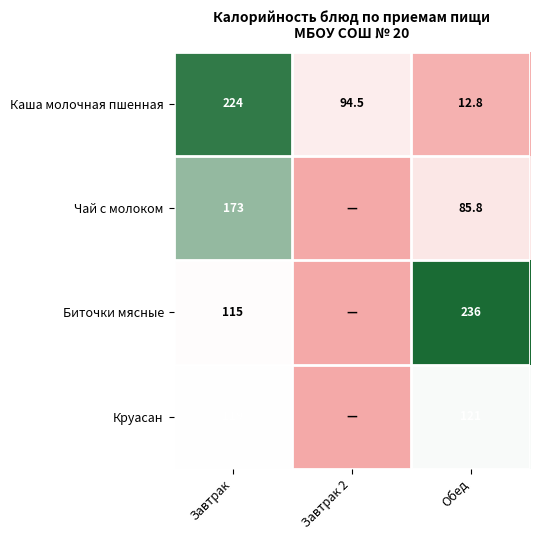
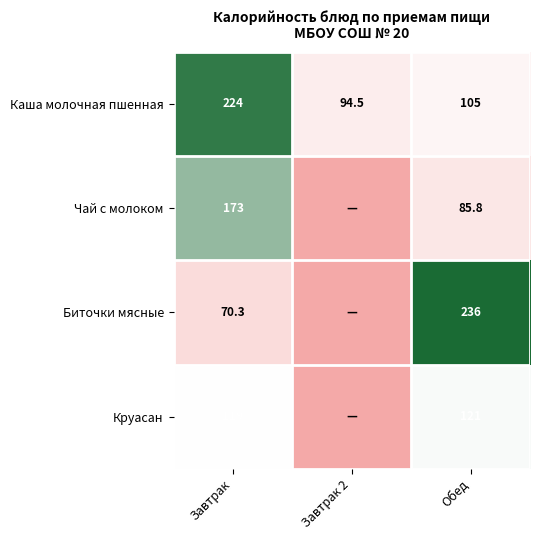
Каша молочная пшенная, Обед: 12.8 -> 105
Биточки мясные, Завтрак: 115 -> 70.3
